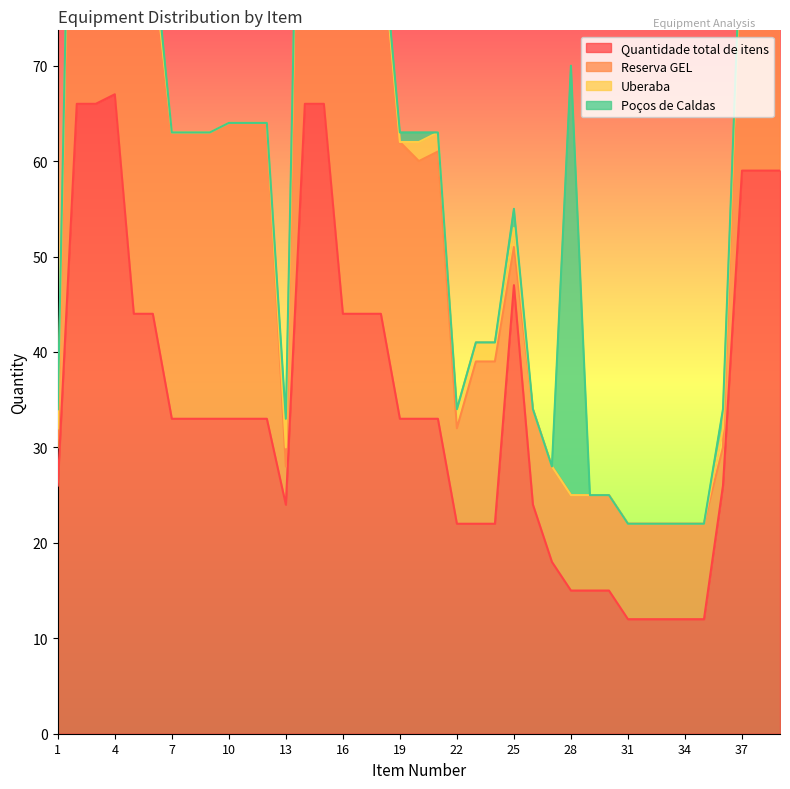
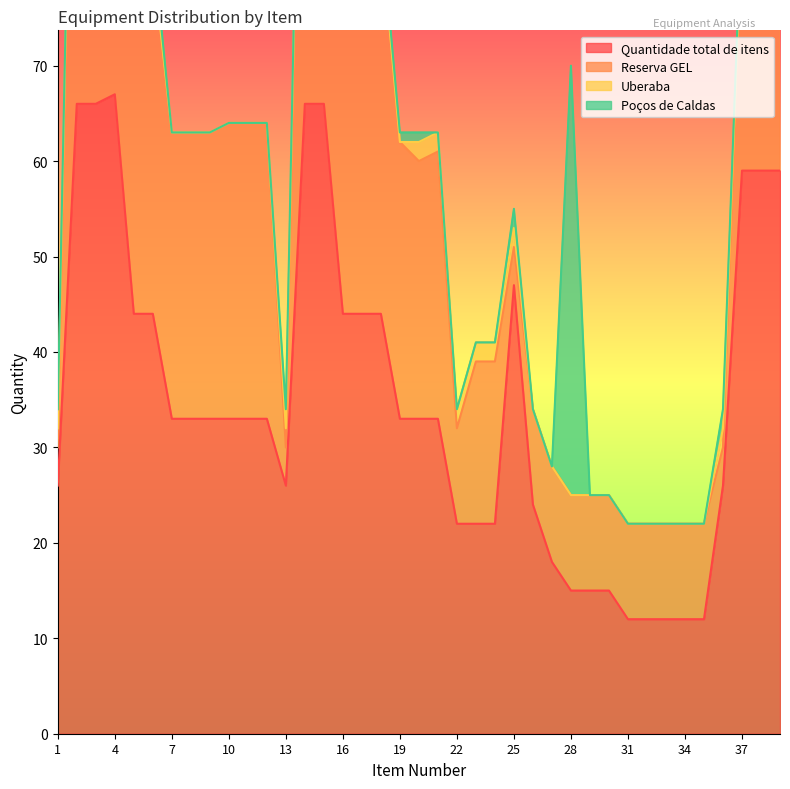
Quantidade total de itens, 13: 24 -> 26
Poços de Caldas, 13: 3 -> 2
